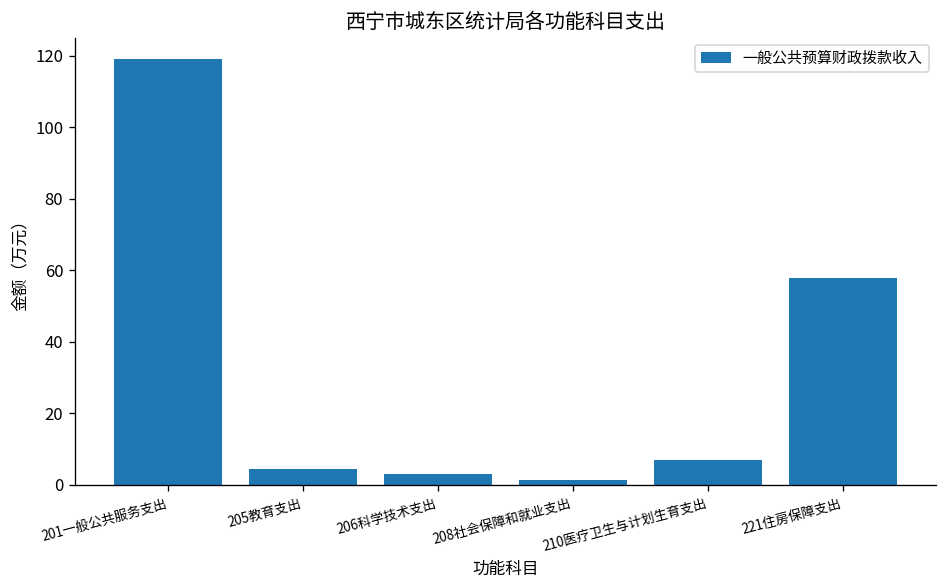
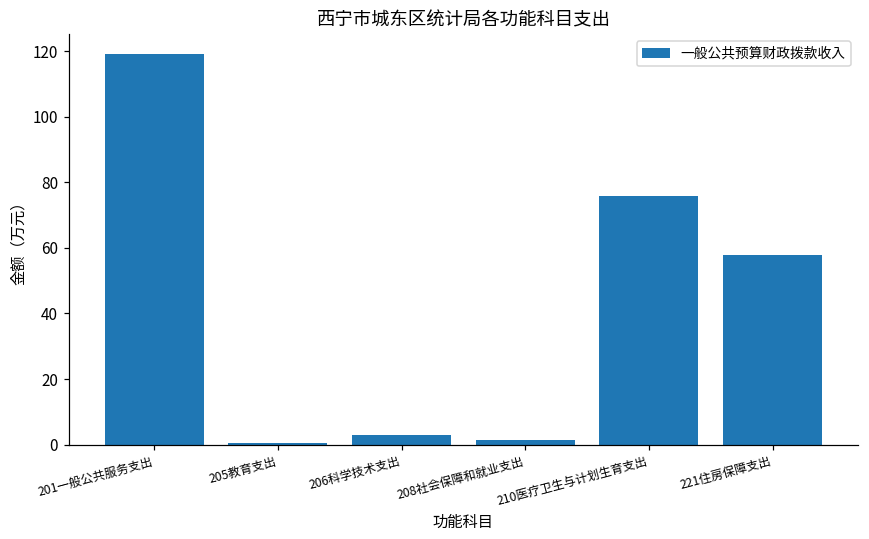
205教育支出: 5 -> 1
210医疗卫生与计划生育支出: 7 -> 76
